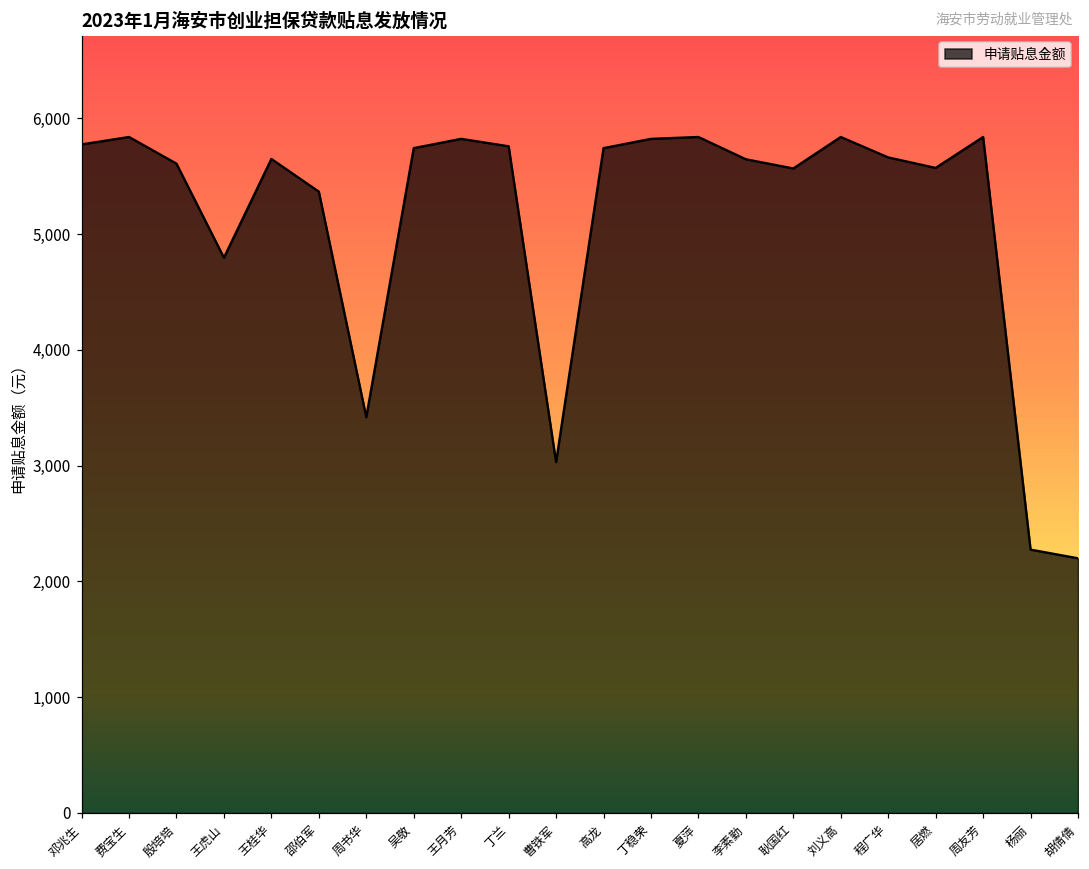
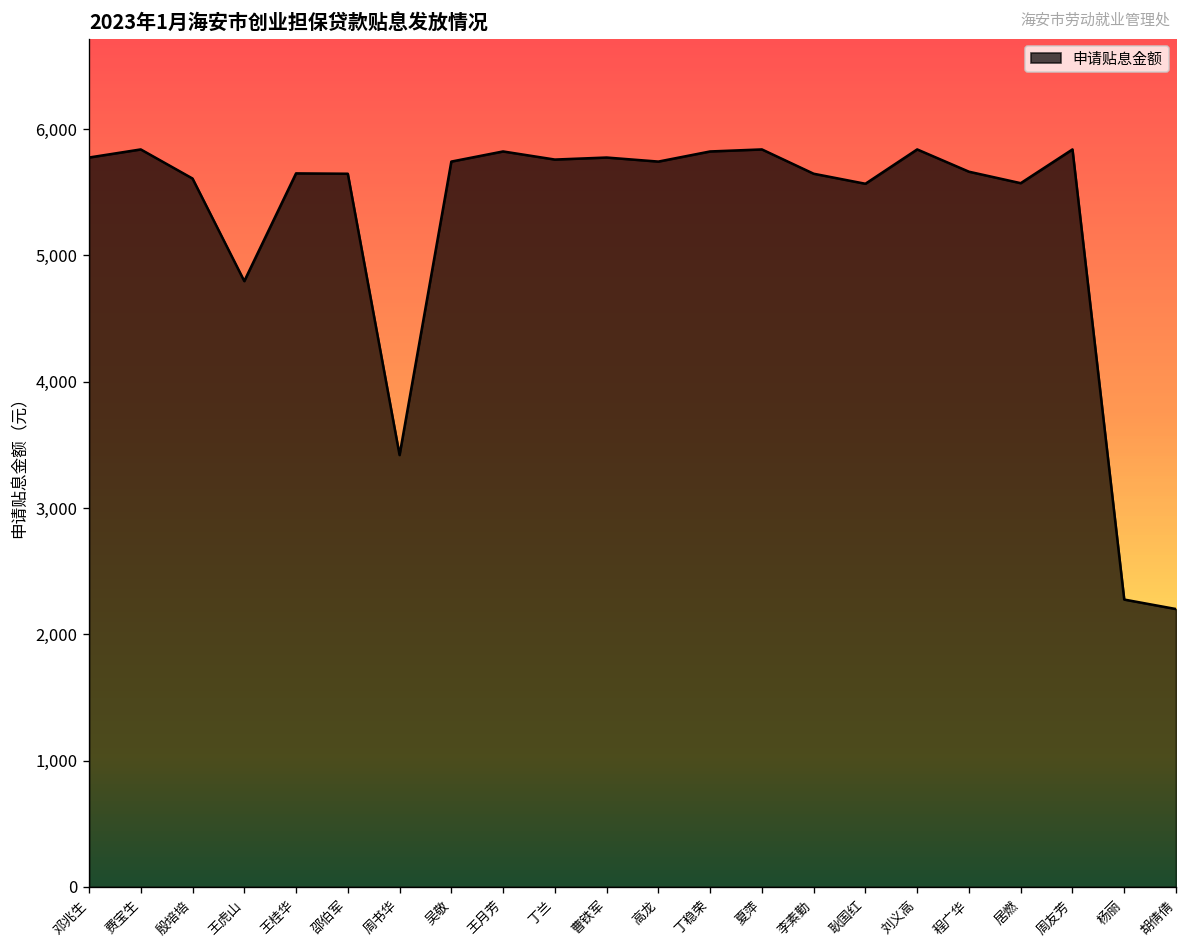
邵伯军: 5,370 -> 5,650
曹铁军: 3,030 -> 5,770
